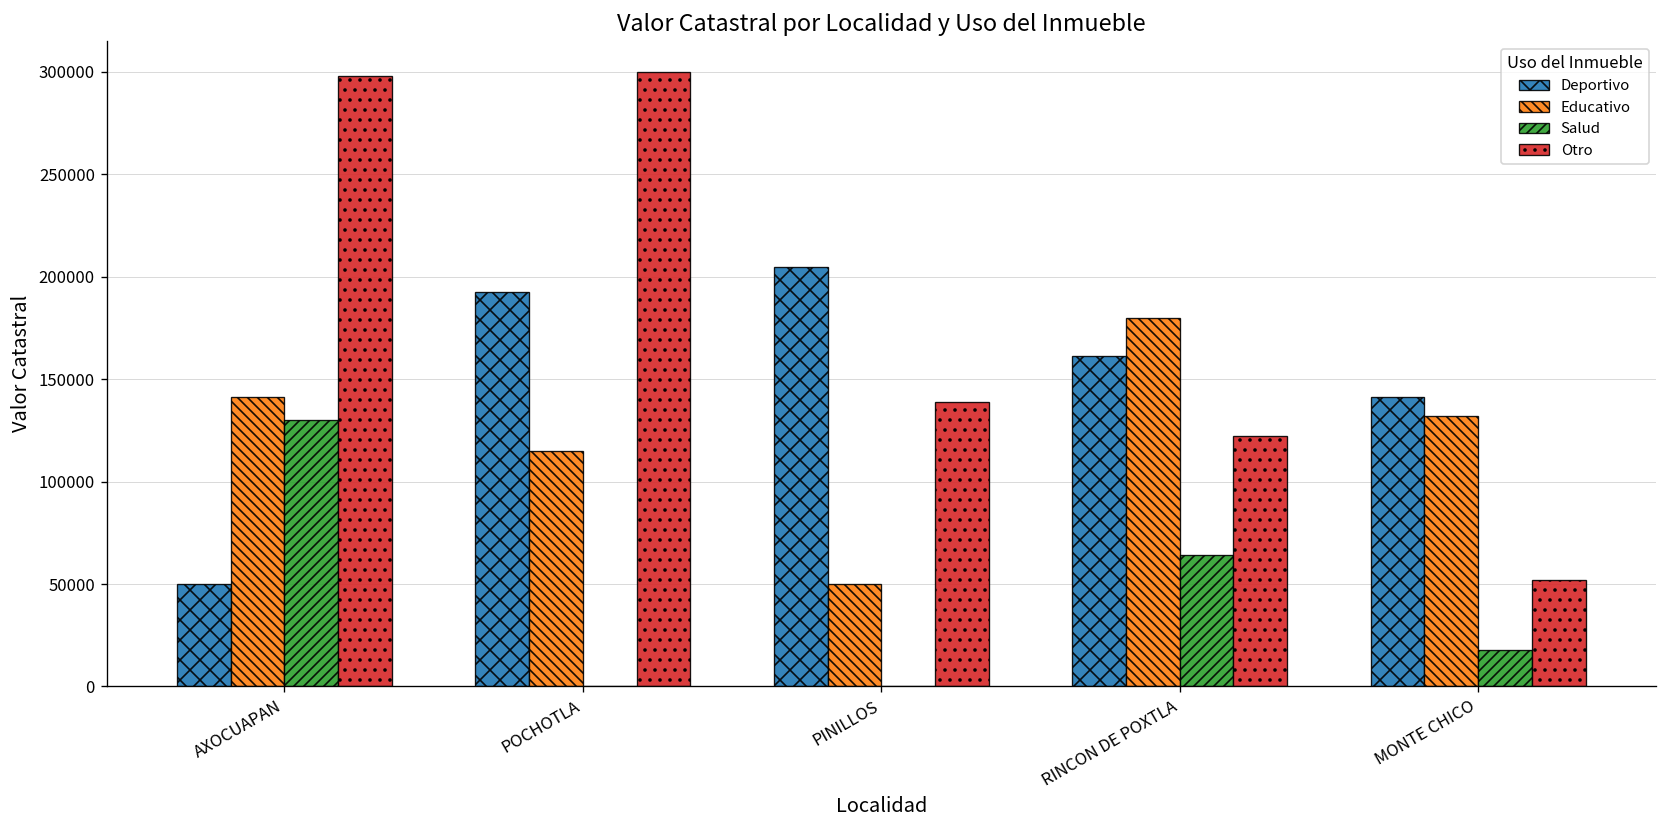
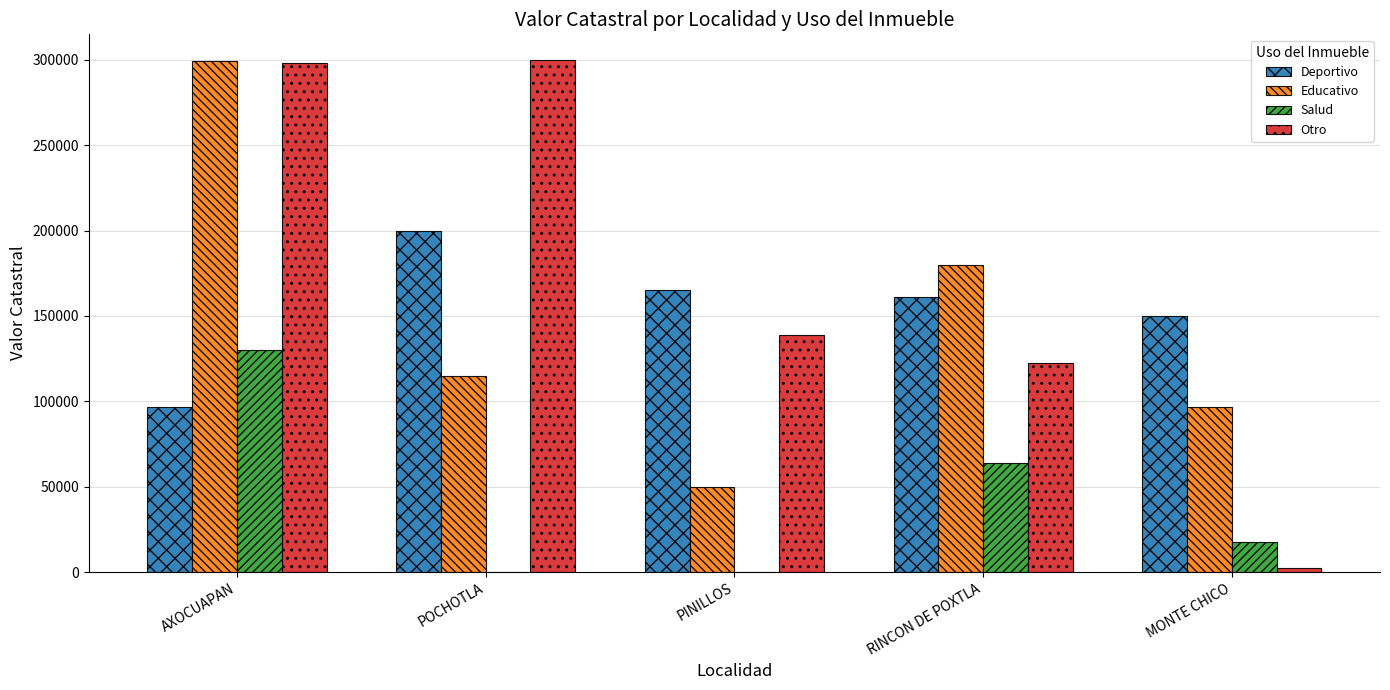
Deportivo, AXOCUAPAN: 50000 -> 96000
Educativo, AXOCUAPAN: 142000 -> 299000
Deportivo, POCHOTLA: 192000 -> 200000
Deportivo, PINILLOS: 205000 -> 165000
Deportivo, MONTE CHICO: 141000 -> 150000
Educativo, MONTE CHICO: 132000 -> 97000
Otro, MONTE CHICO: 52000 -> 2000
